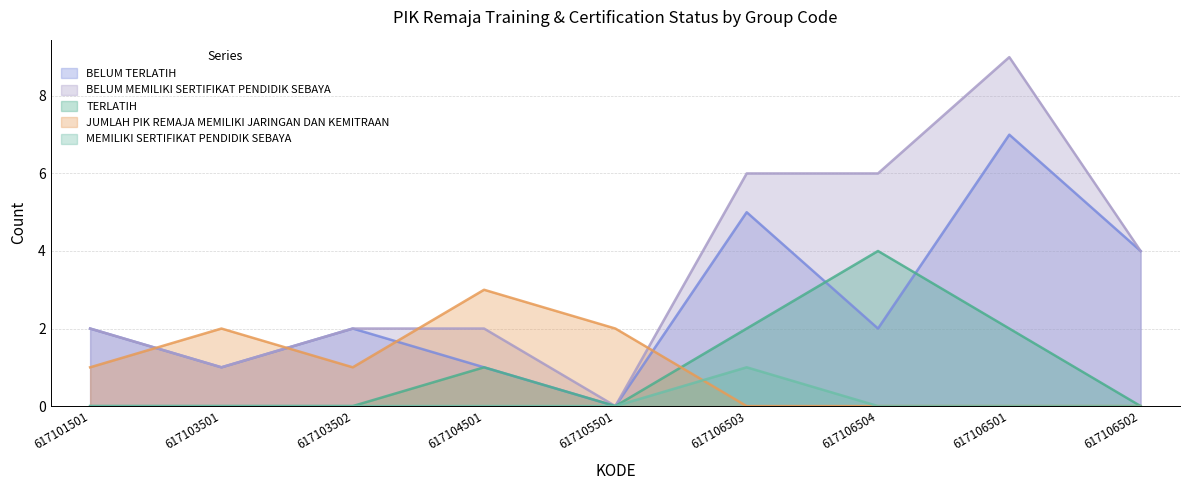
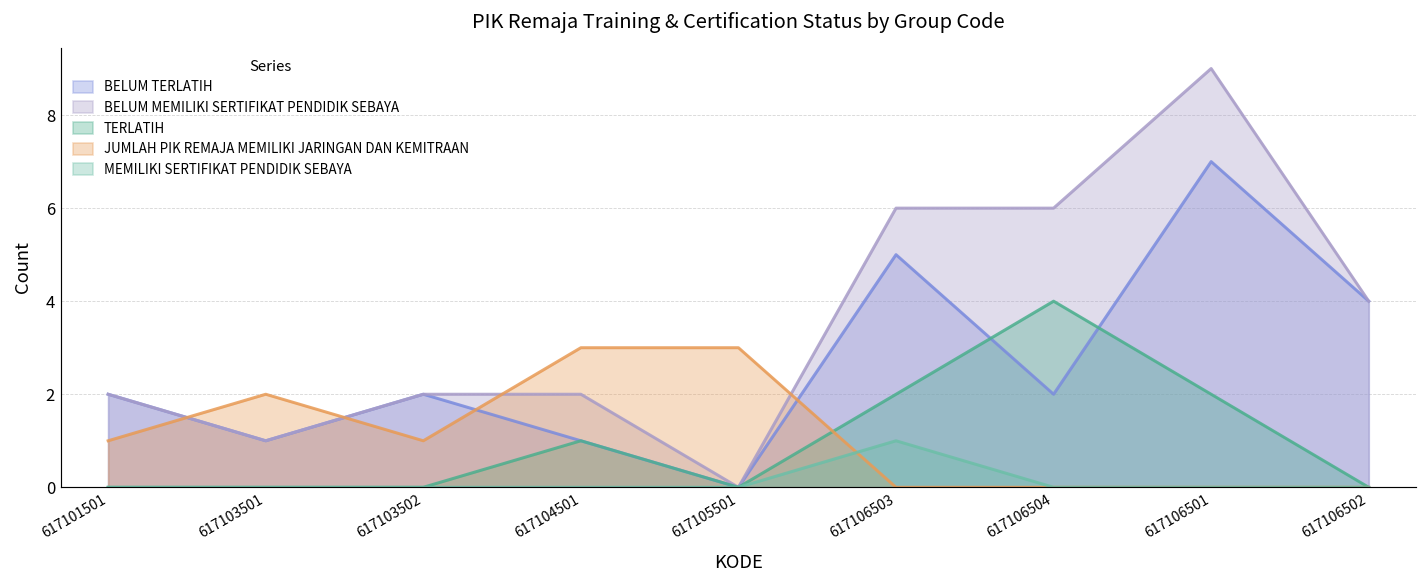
JUMLAH PIK REMAJA MEMILIKI JARINGAN DAN KEMITRAAN, 617105501: 2 -> 3
